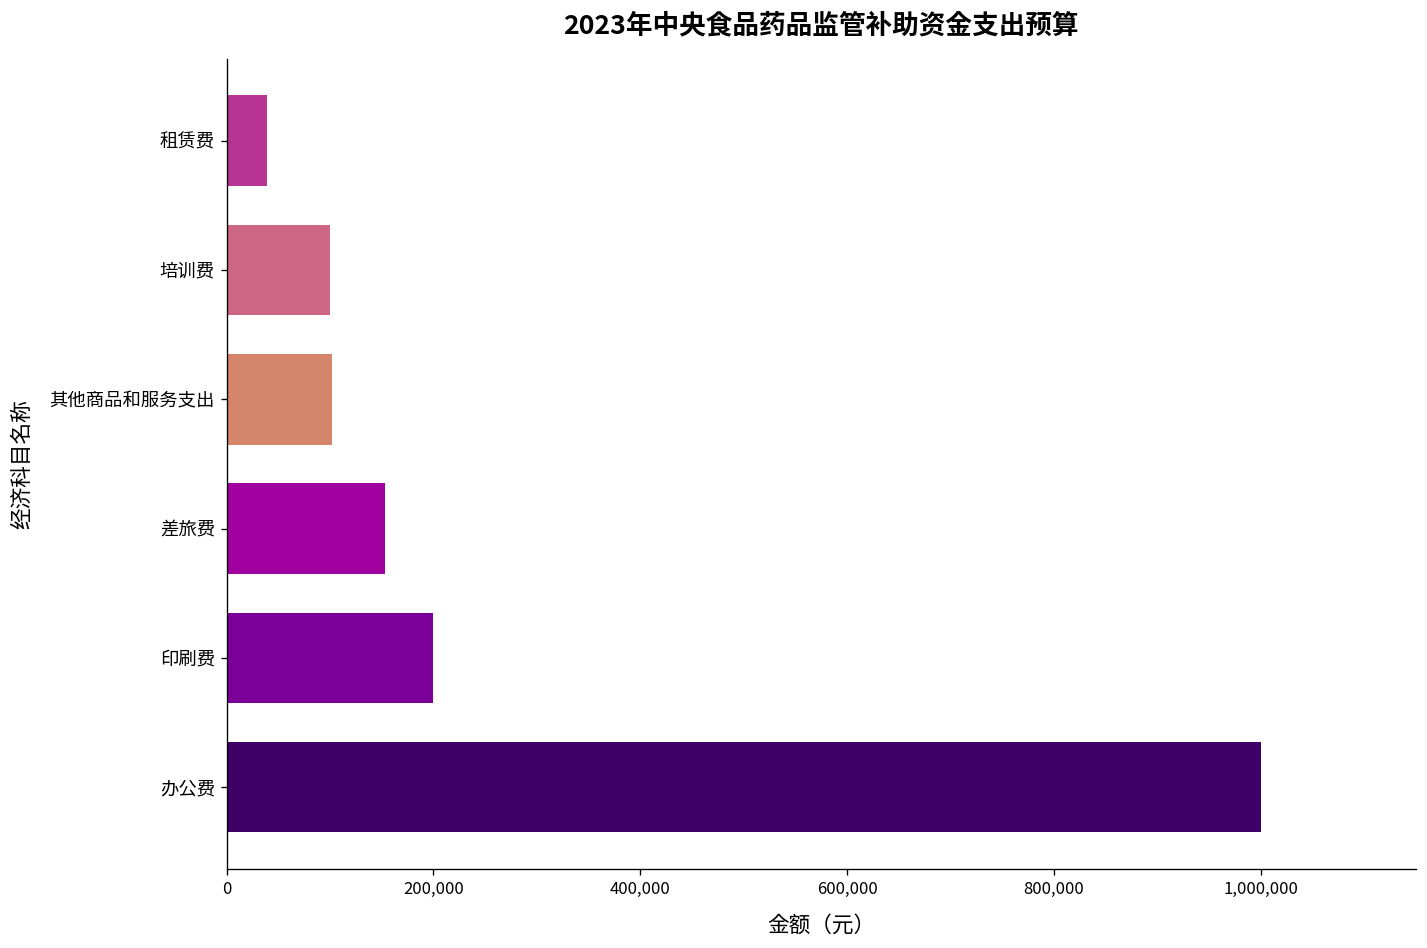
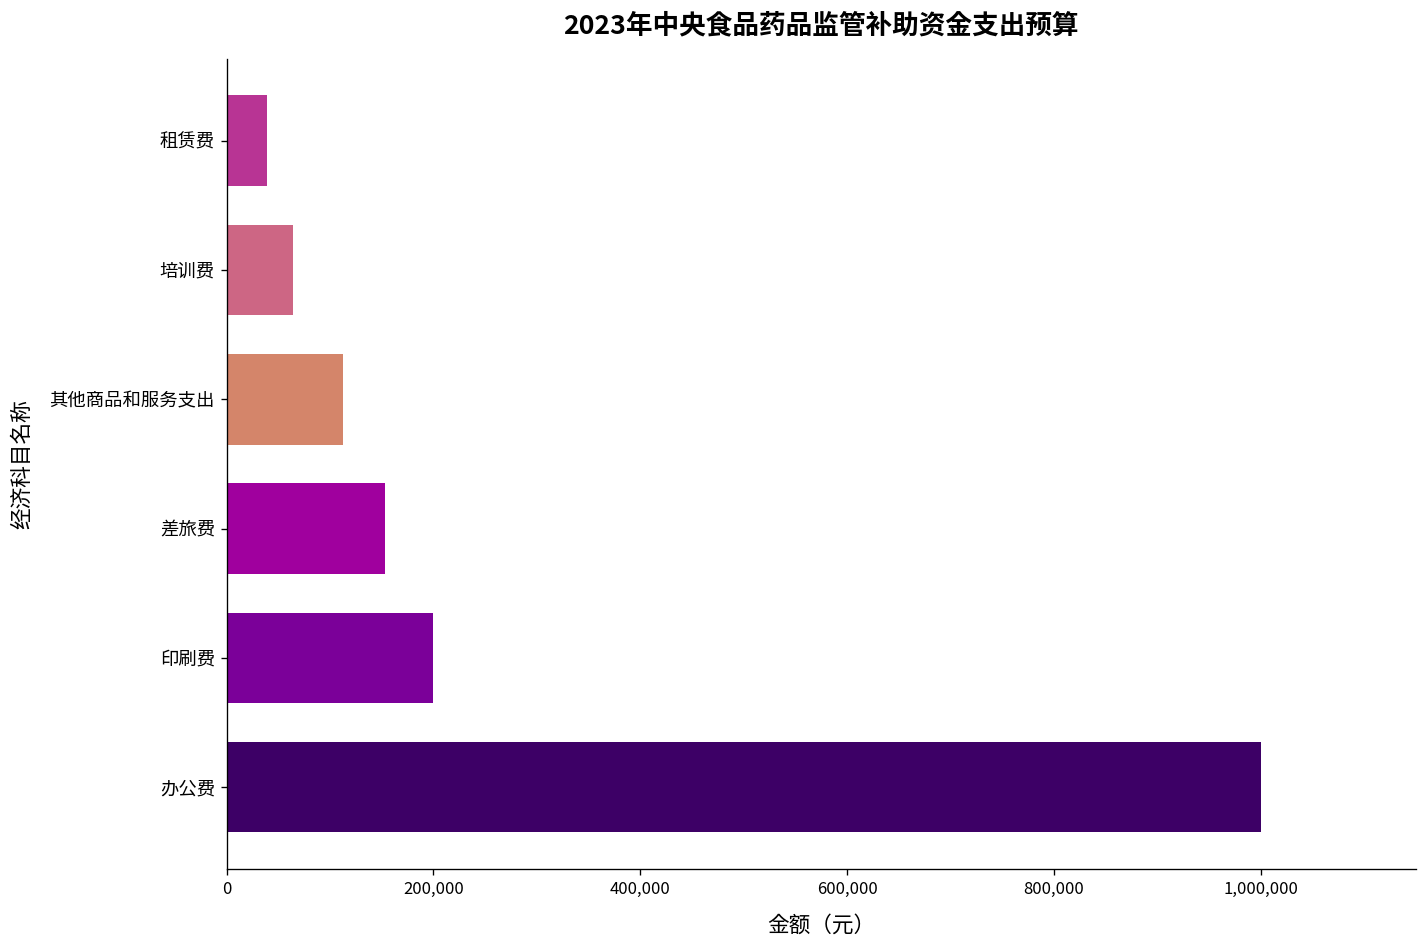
培训费: 100,000 -> 60,000
其他商品和服务支出: 100,000 -> 110,000
